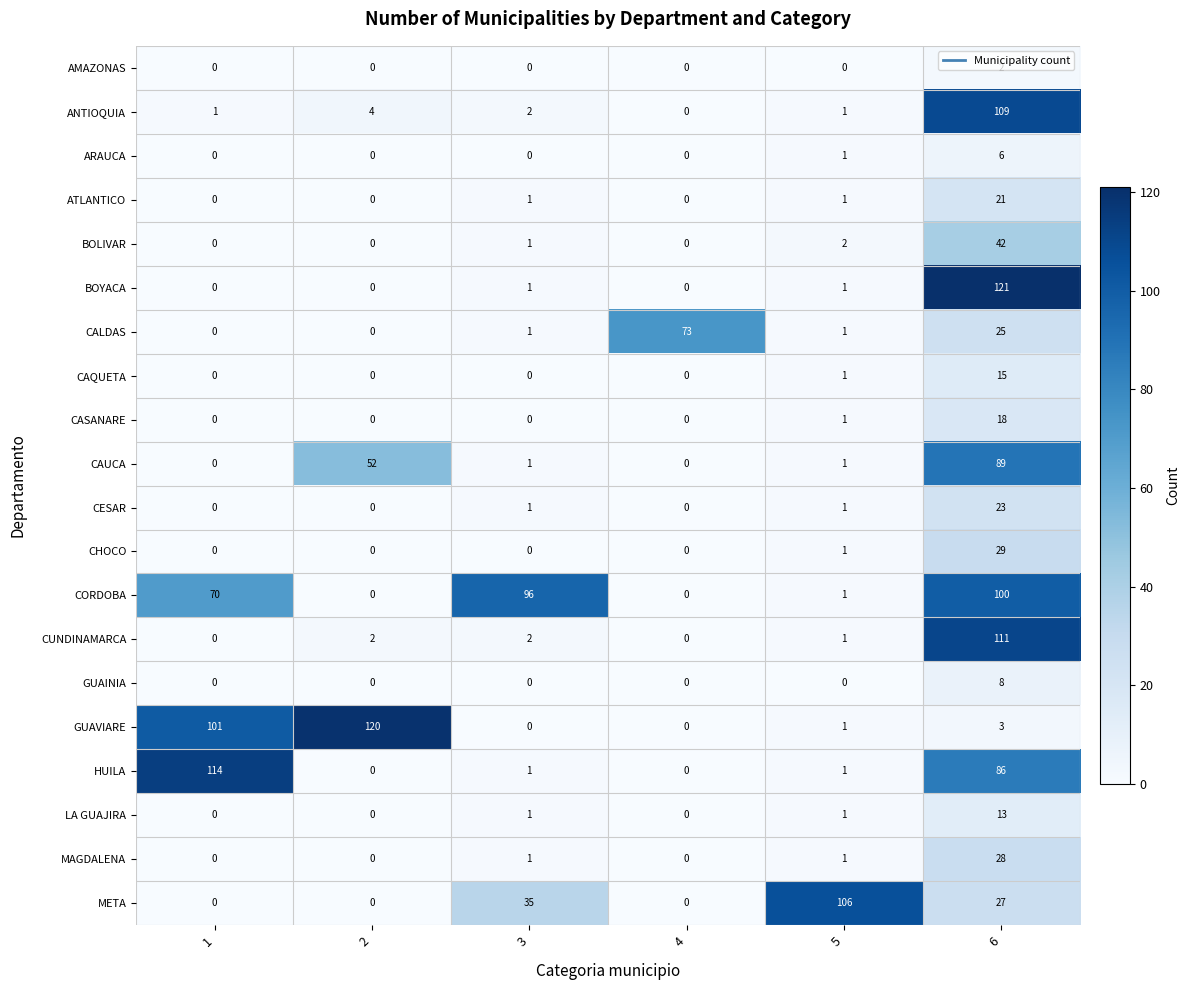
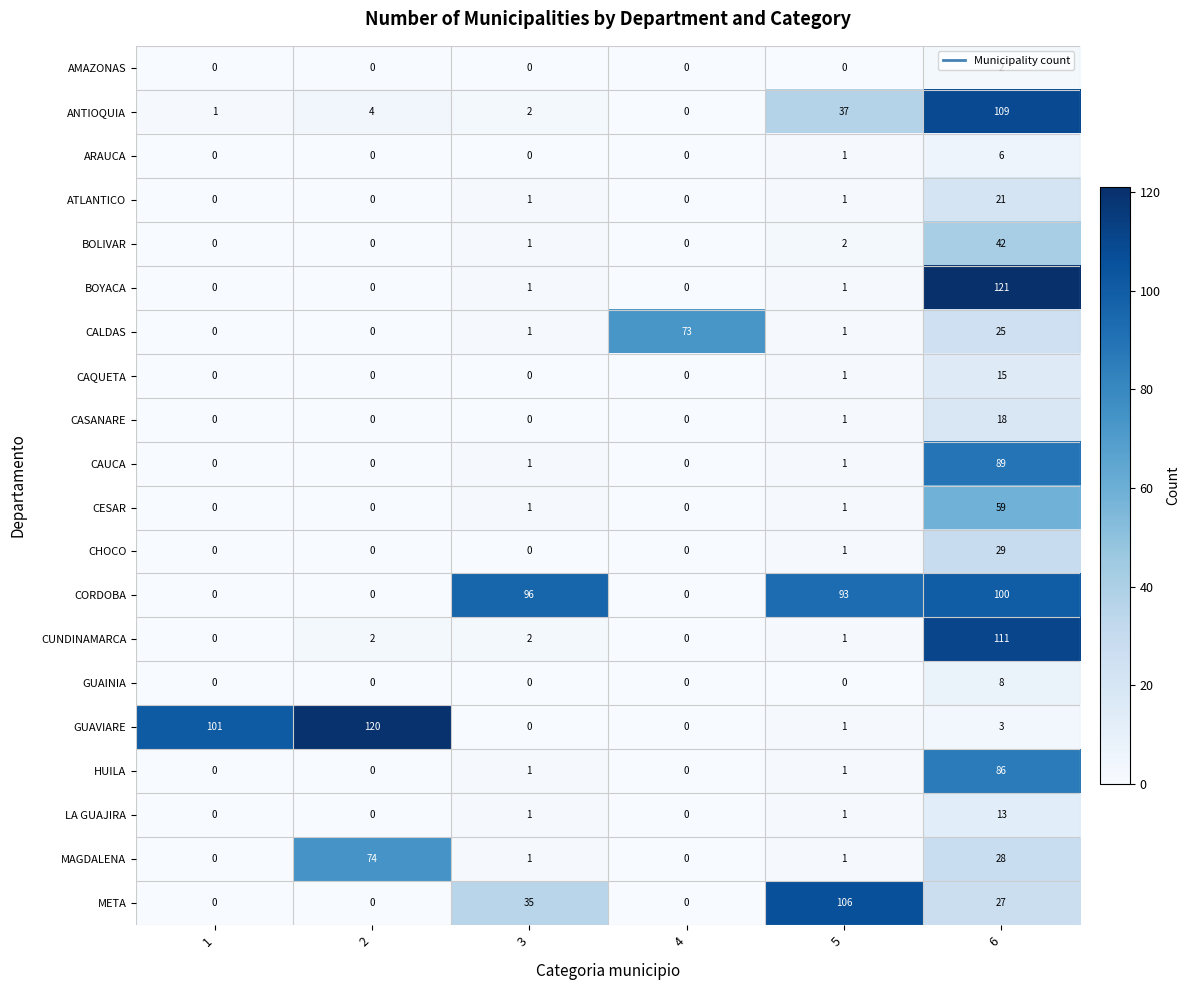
ANTIOQUIA, 5: 1 -> 37
CAUCA, 2: 52 -> 0
CESAR, 6: 23 -> 59
CORDOBA, 1: 70 -> 0
CORDOBA, 5: 1 -> 93
HUILA, 1: 114 -> 0
MAGDALENA, 2: 0 -> 74
